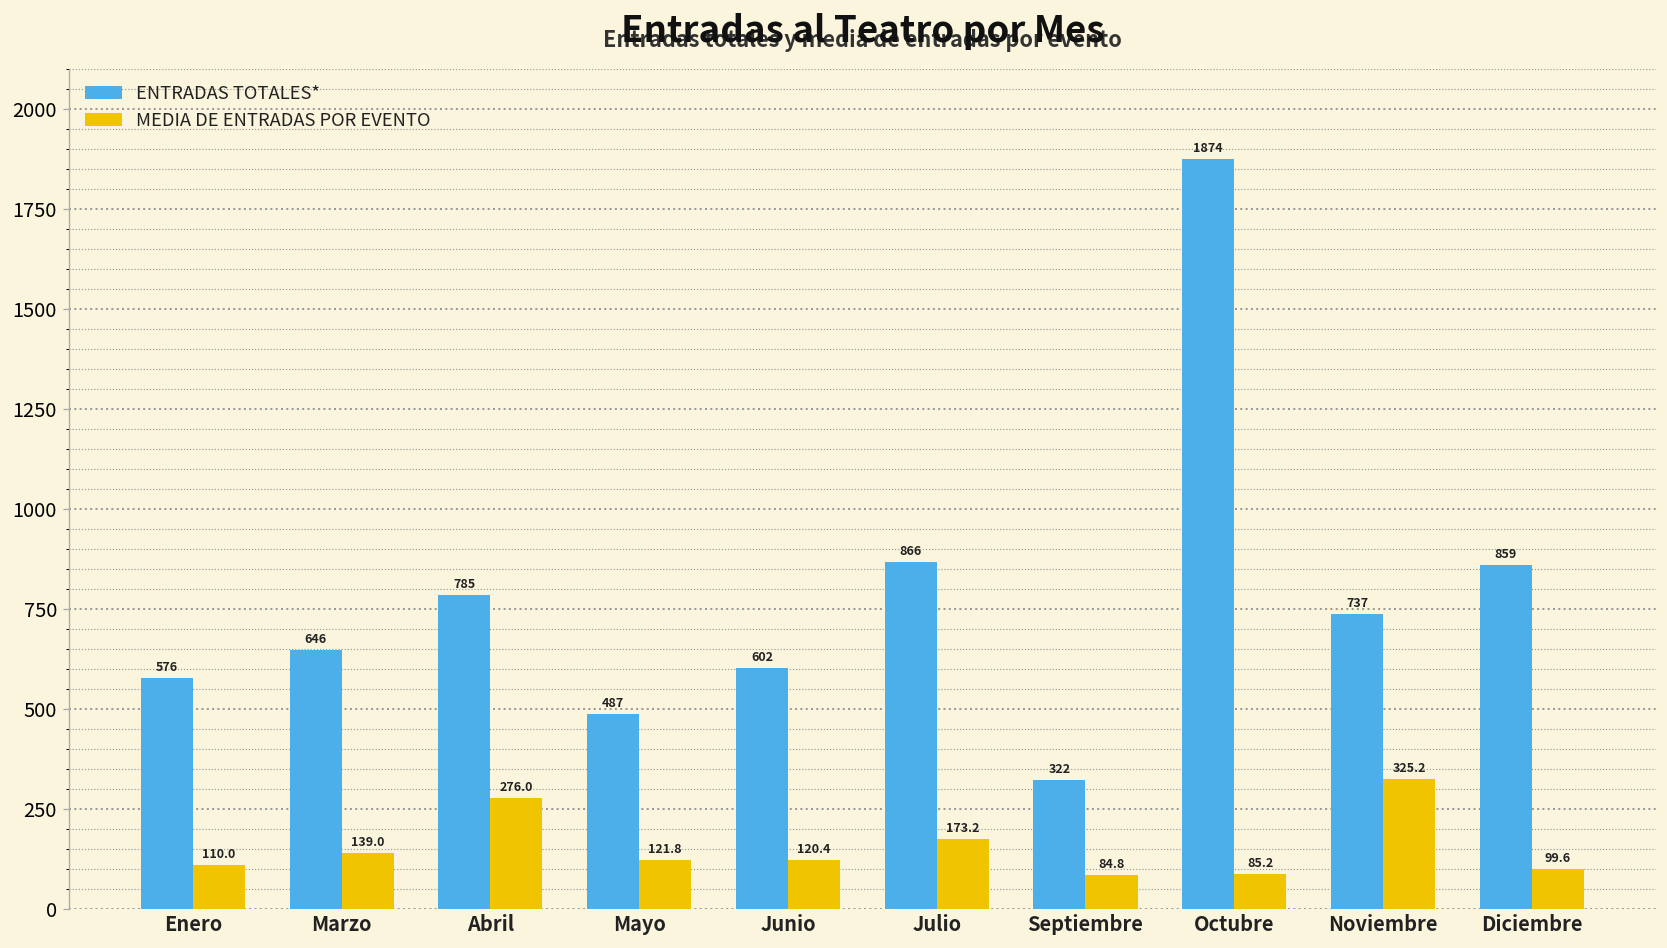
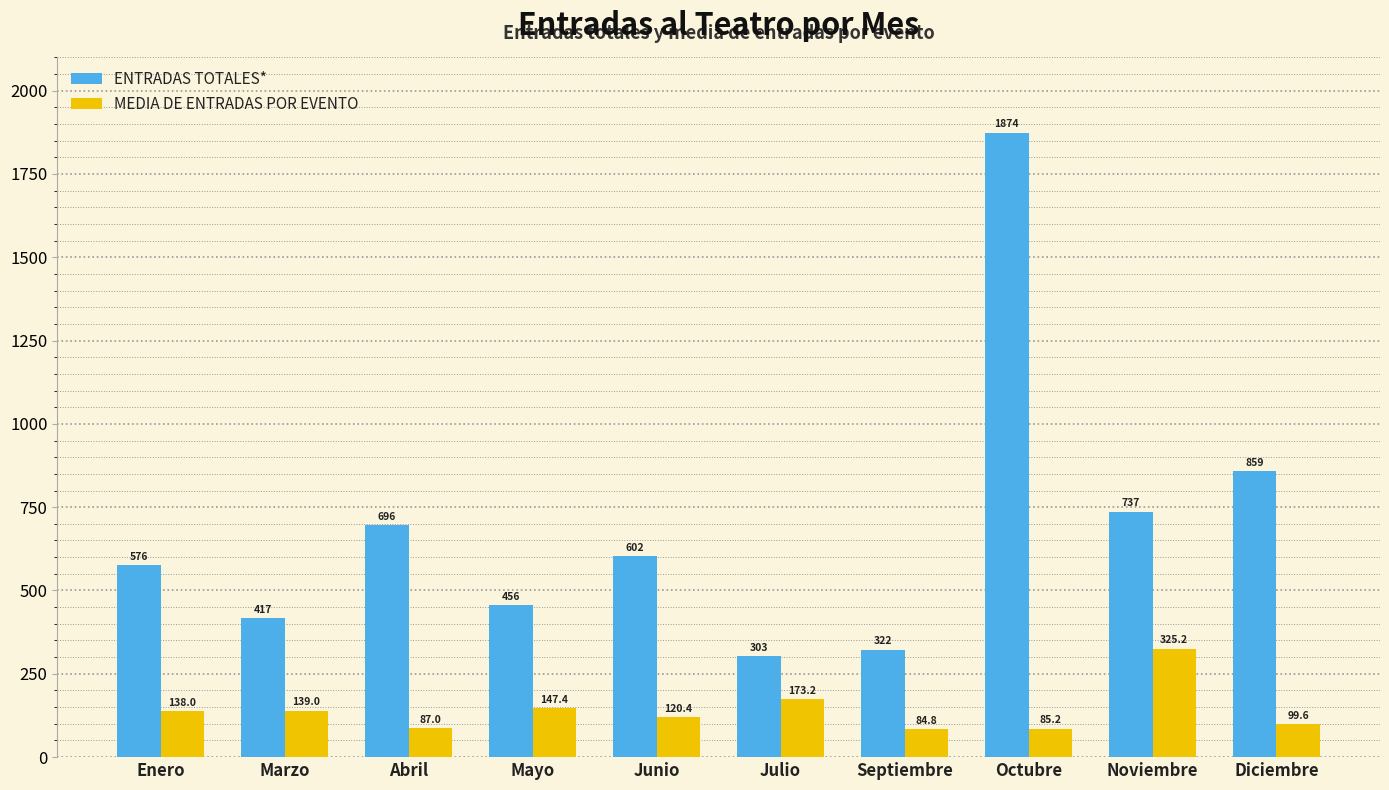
MEDIA DE ENTRADAS POR EVENTO, Enero: 110.0 -> 138.0
ENTRADAS TOTALES*, Marzo: 646 -> 417
ENTRADAS TOTALES*, Abril: 785 -> 696
MEDIA DE ENTRADAS POR EVENTO, Abril: 276.0 -> 87.0
ENTRADAS TOTALES*, Mayo: 487 -> 456
MEDIA DE ENTRADAS POR EVENTO, Mayo: 121.8 -> 147.4
ENTRADAS TOTALES*, Julio: 866 -> 303
